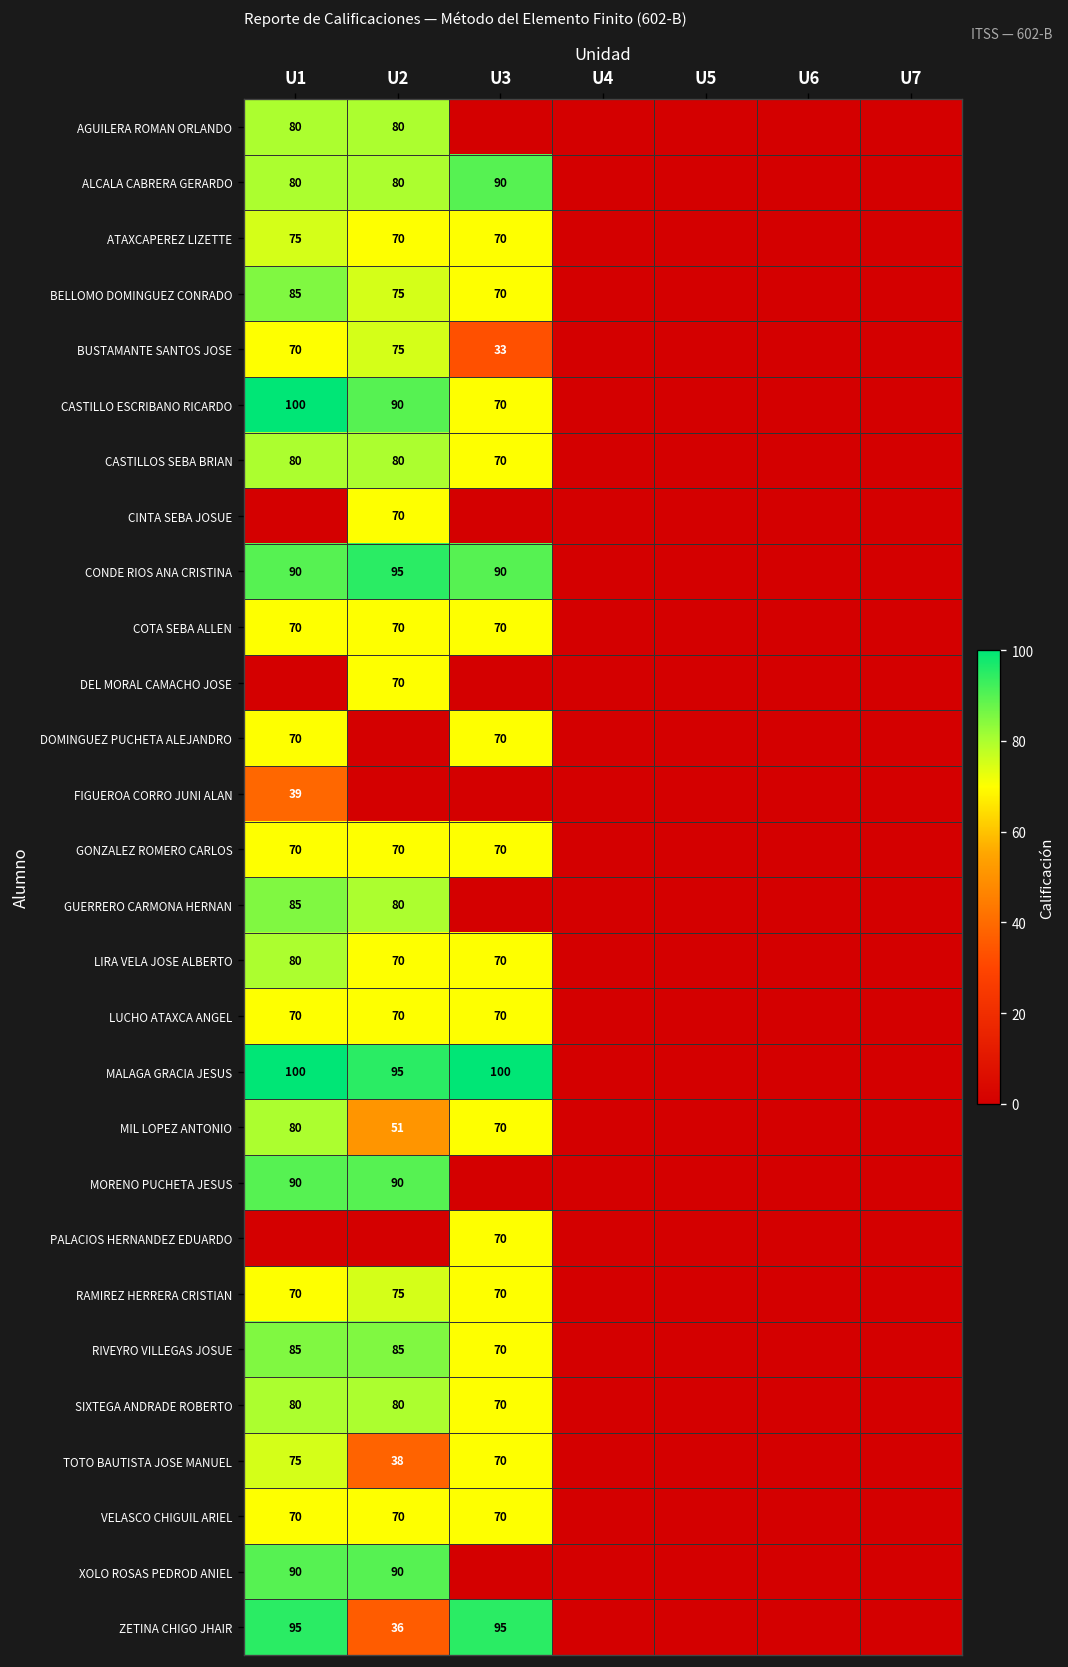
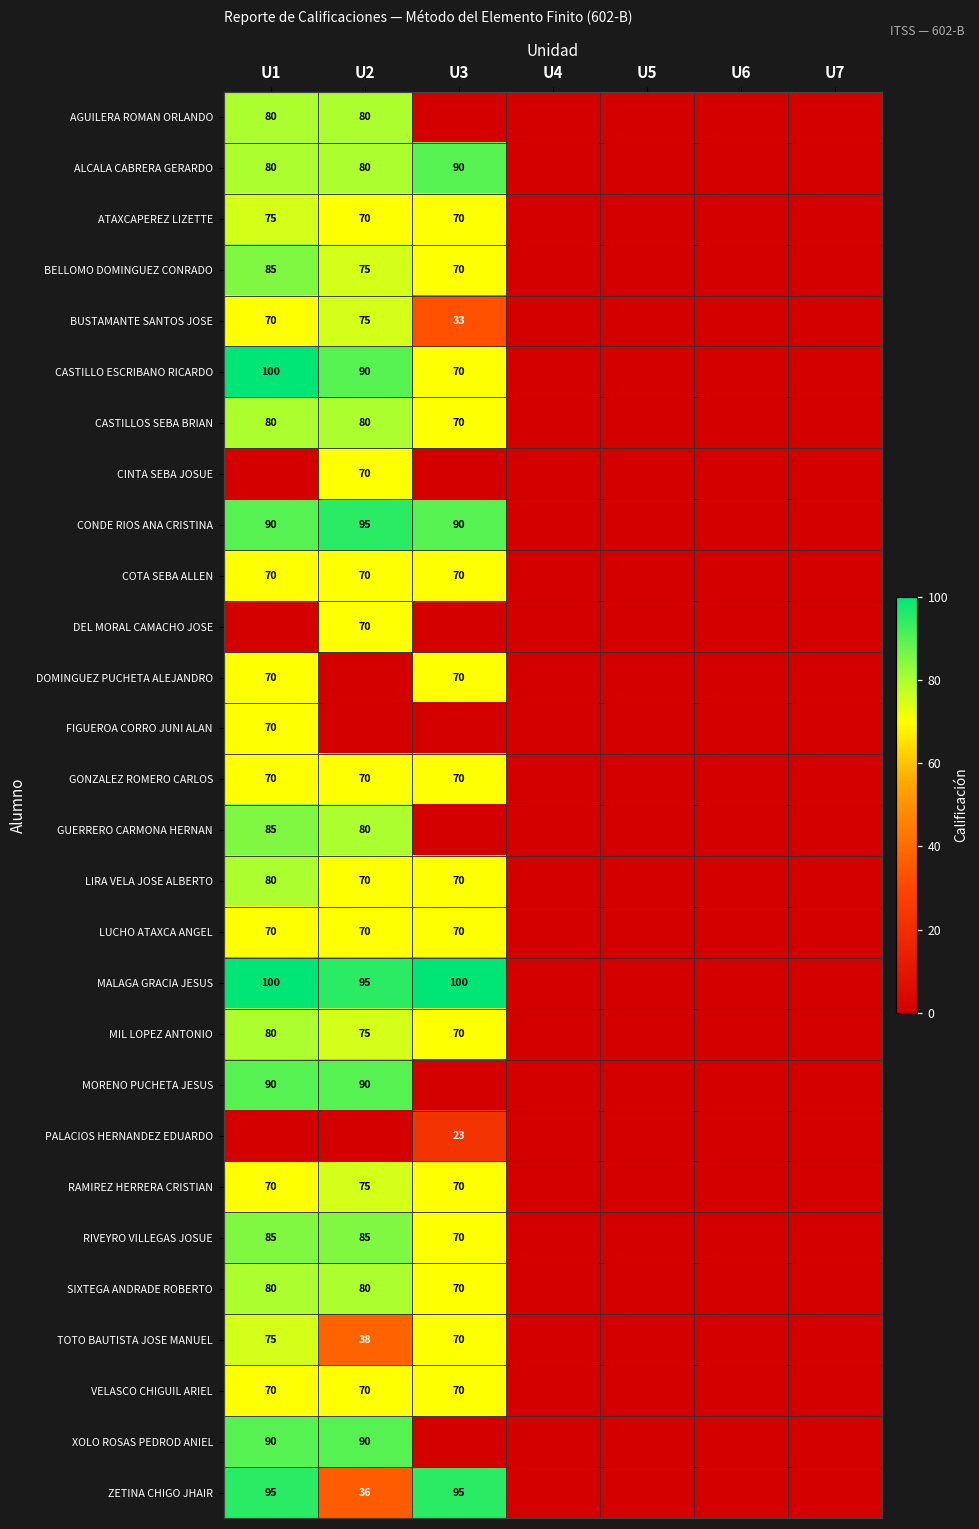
FIGUEROA CORRO JUNI ALAN, U1: 39 -> 70
MIL LOPEZ ANTONIO, U2: 51 -> 75
PALACIOS HERNANDEZ EDUARDO, U3: 70 -> 23
